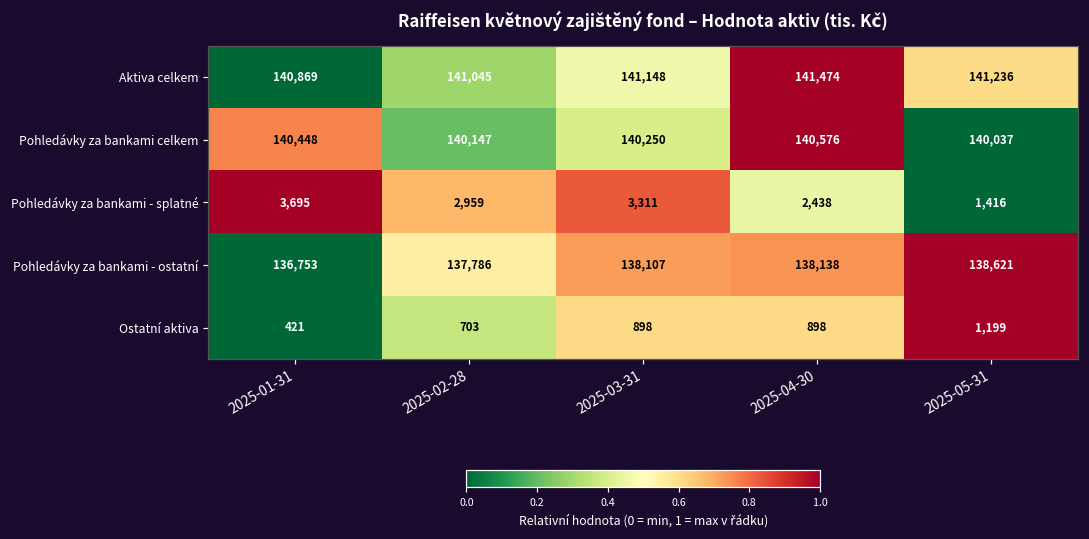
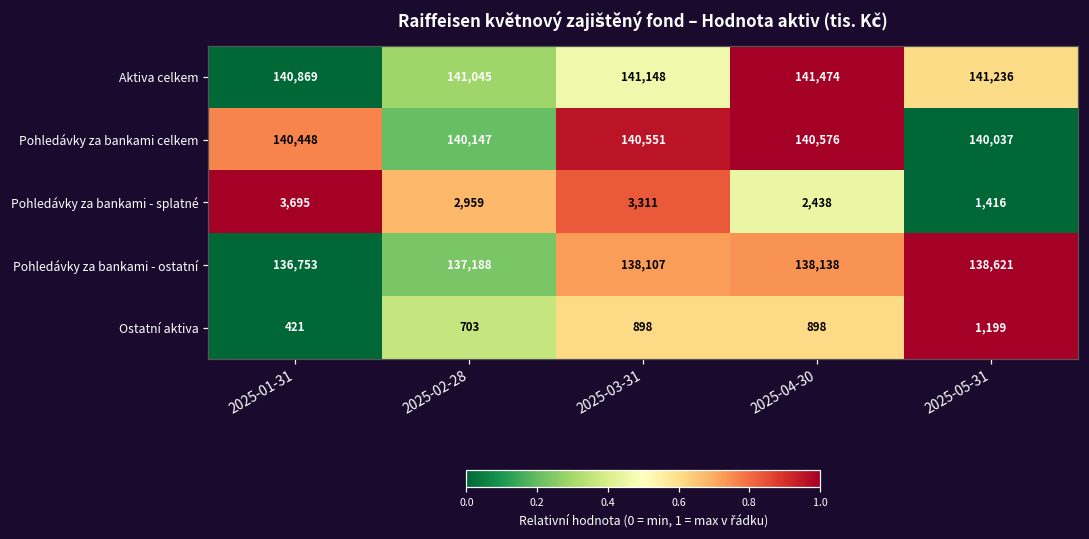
Pohledávky za bankami celkem, 2025-03-31: 140,250 -> 140,551
Pohledávky za bankami - ostatní, 2025-02-28: 137,786 -> 137,188
